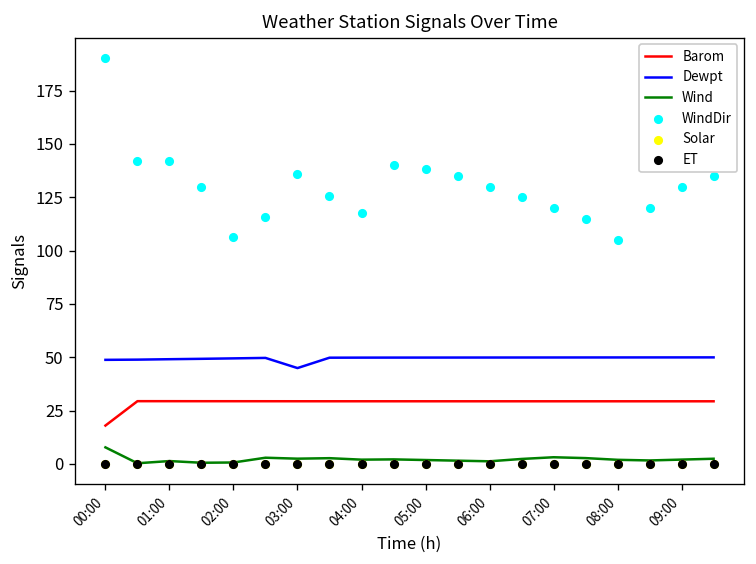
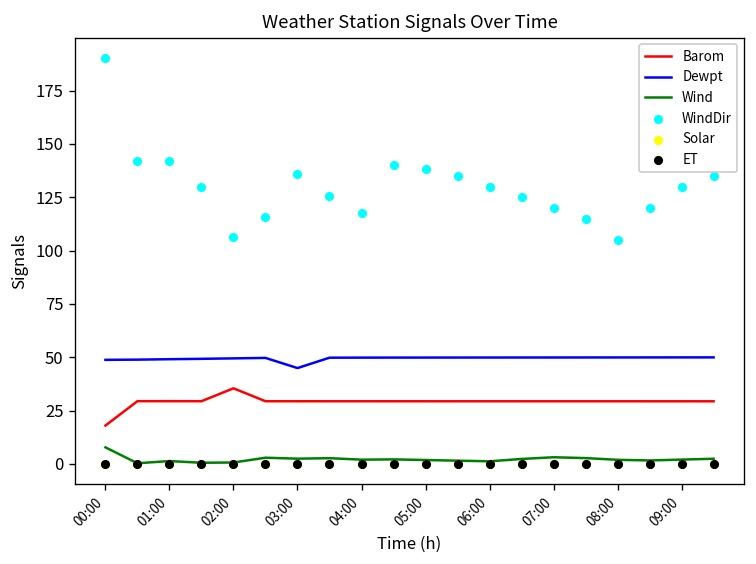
Barom, 02:00: 29 -> 35
